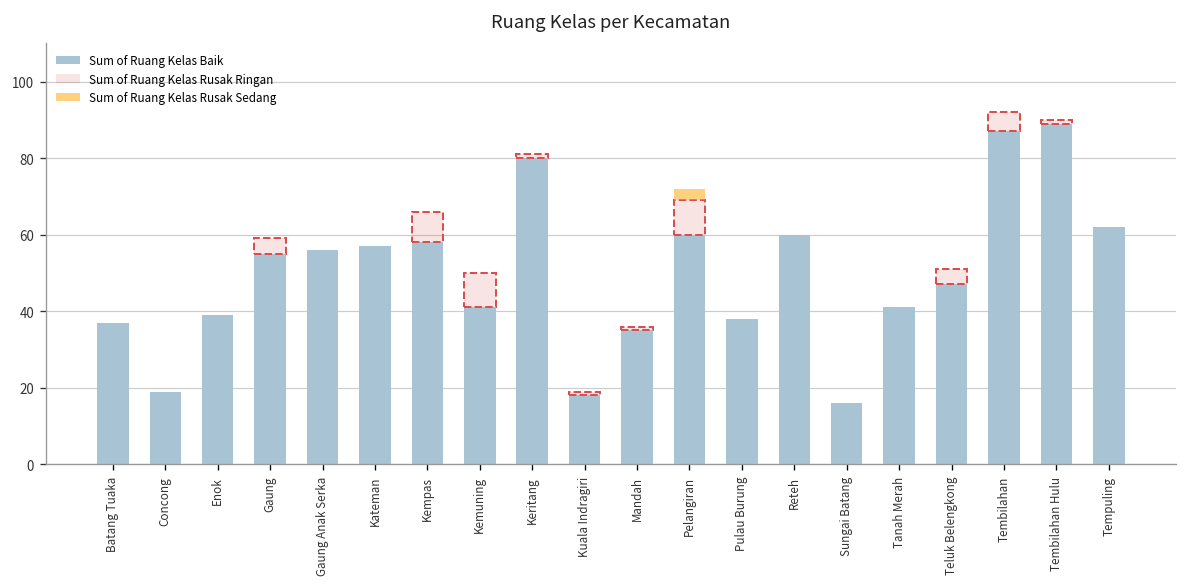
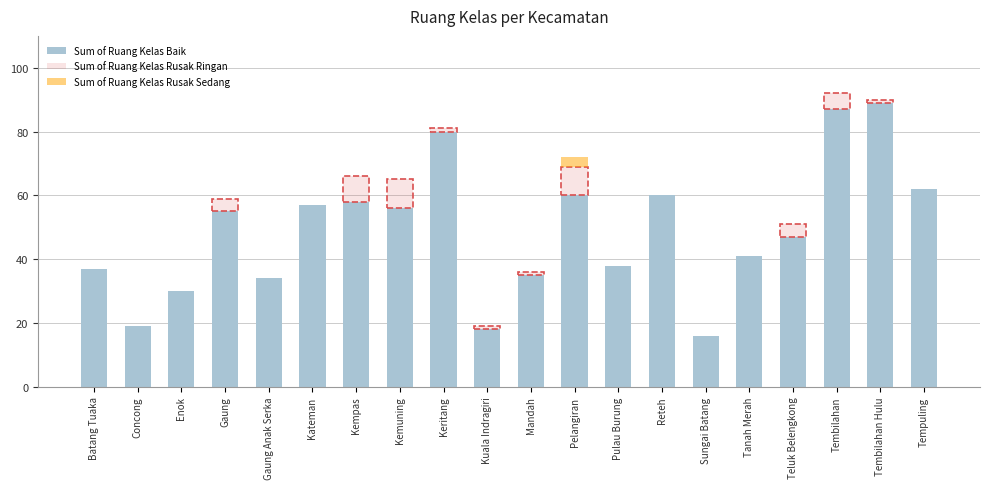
Sum of Ruang Kelas Baik, Enok: 39 -> 30
Sum of Ruang Kelas Baik, Gaung Anak Serka: 56 -> 34
Sum of Ruang Kelas Baik, Kemuning: 41 -> 56
